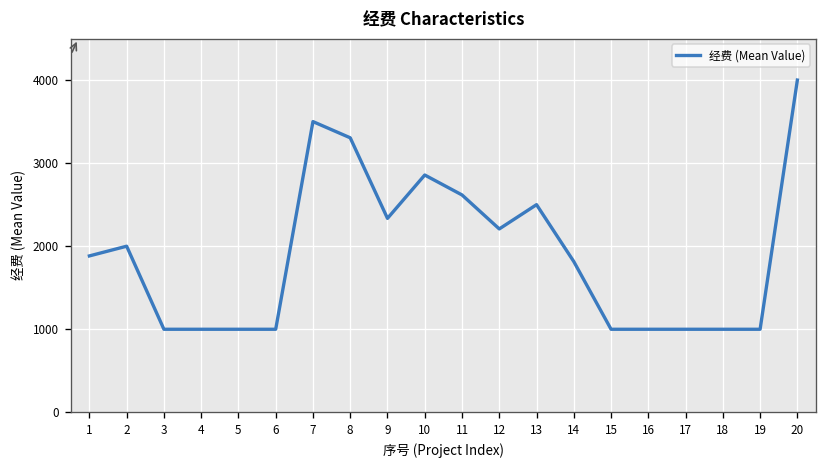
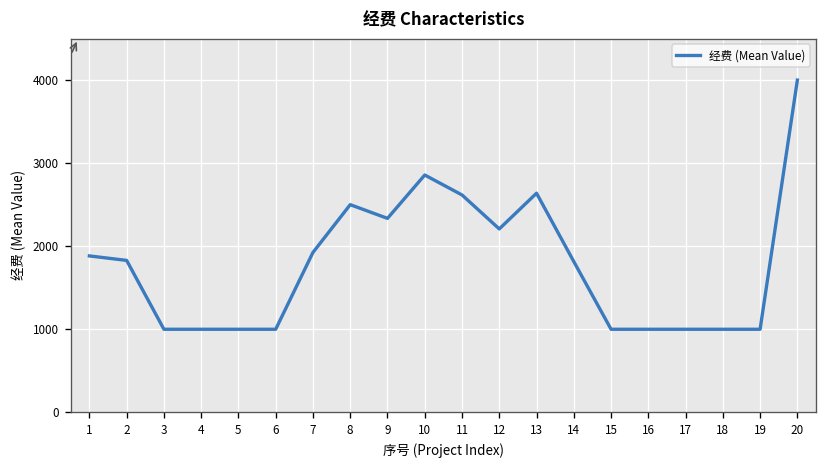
2: 2000 -> 1800
7: 3500 -> 1900
8: 3300 -> 2500
13: 2500 -> 2600
